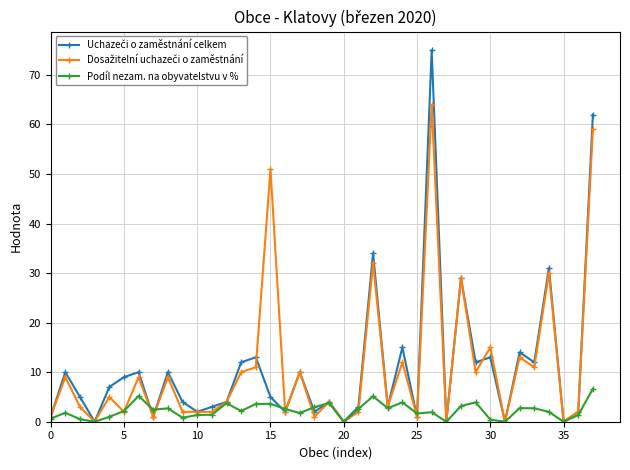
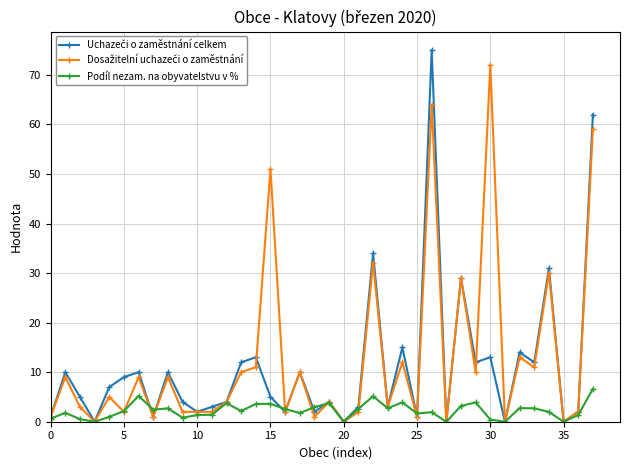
Dosažitelní uchazeči o zaměstnání, 30: 15 -> 72
